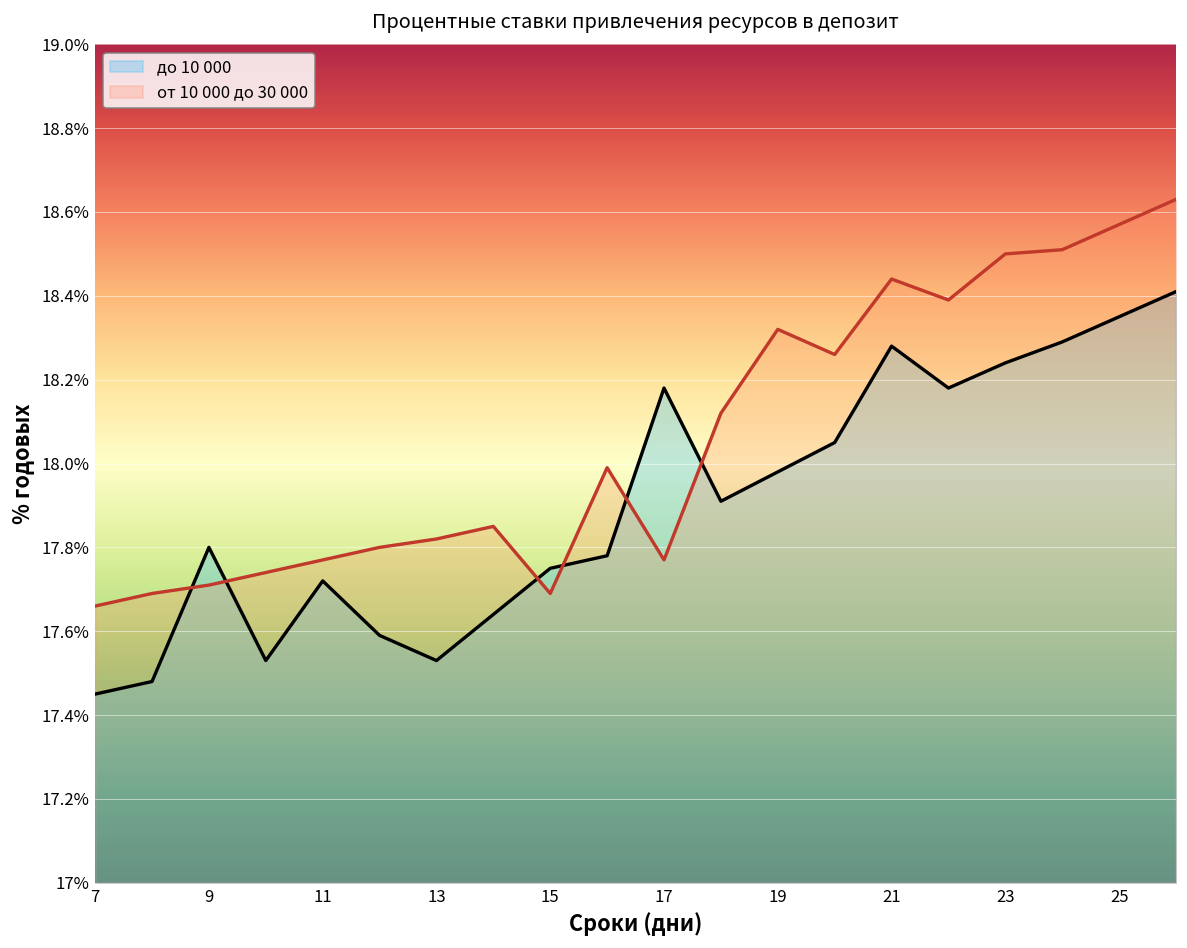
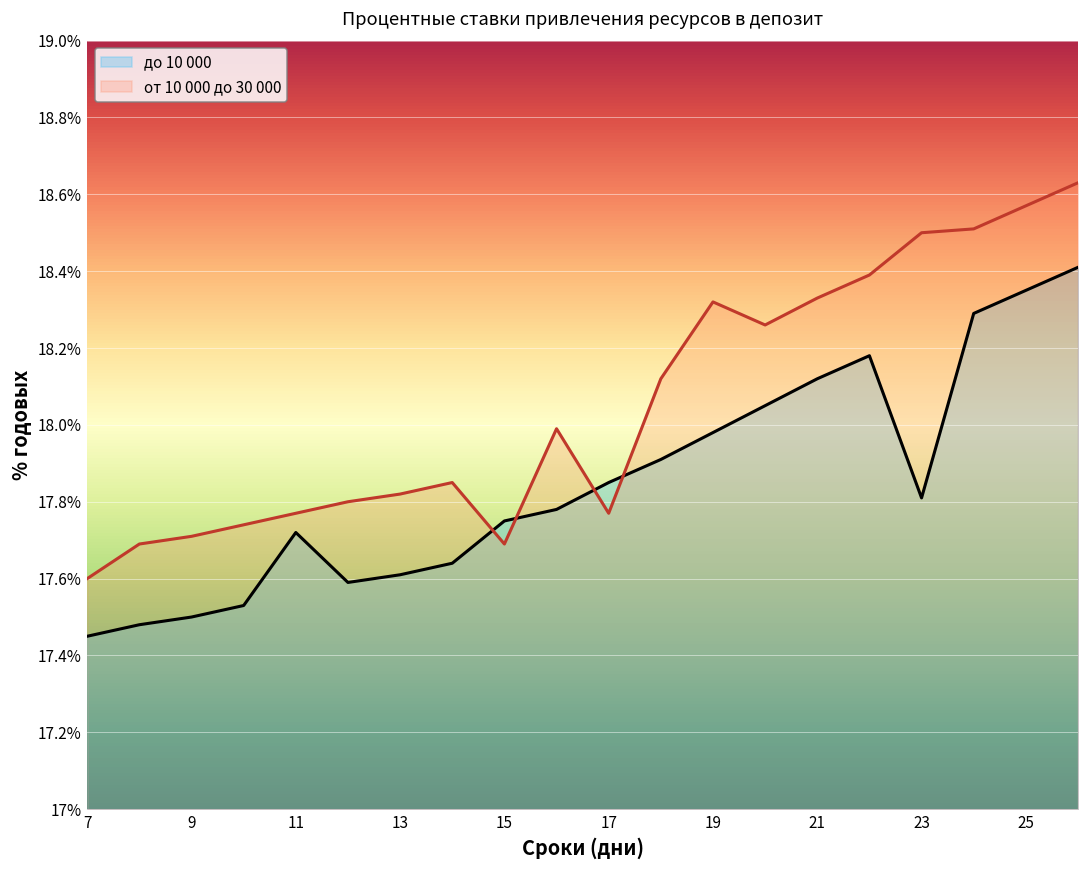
от 10 000 до 30 000, 7: 17.66% -> 17.60%
до 10 000, 9: 17.8% -> 17.5%
до 10 000, 13: 17.53% -> 17.61%
до 10 000, 17: 18.18% -> 17.85%
до 10 000, 21: 18.28% -> 18.12%
от 10 000 до 30 000, 21: 18.44% -> 18.33%
до 10 000, 23: 18.24% -> 17.81%
